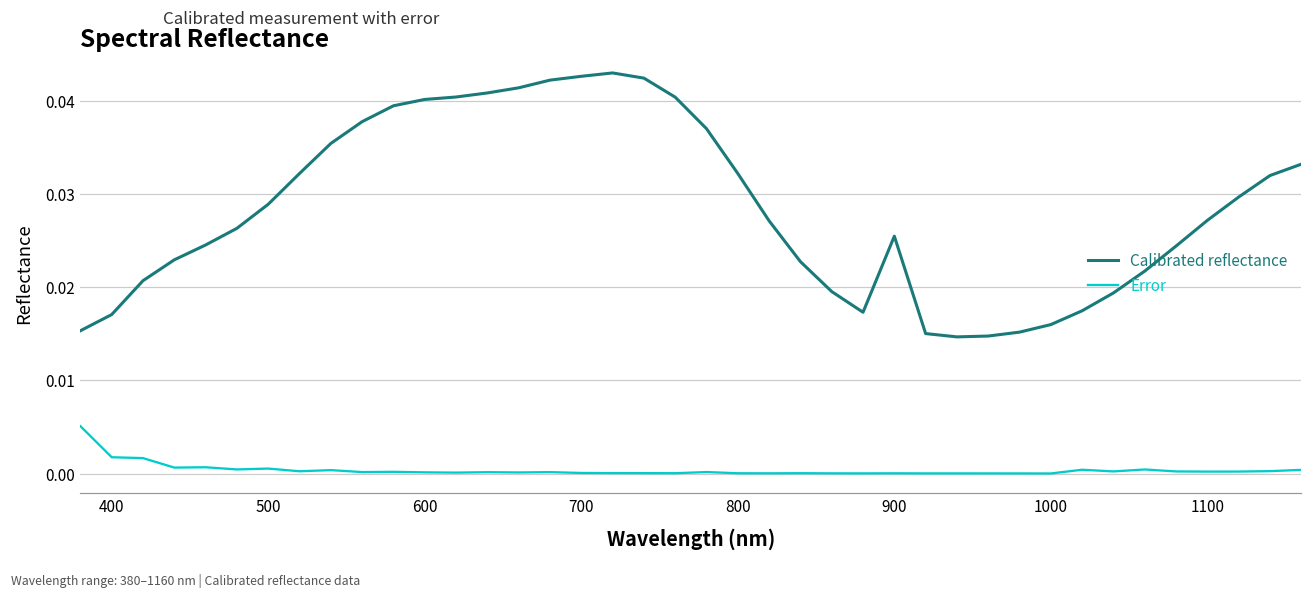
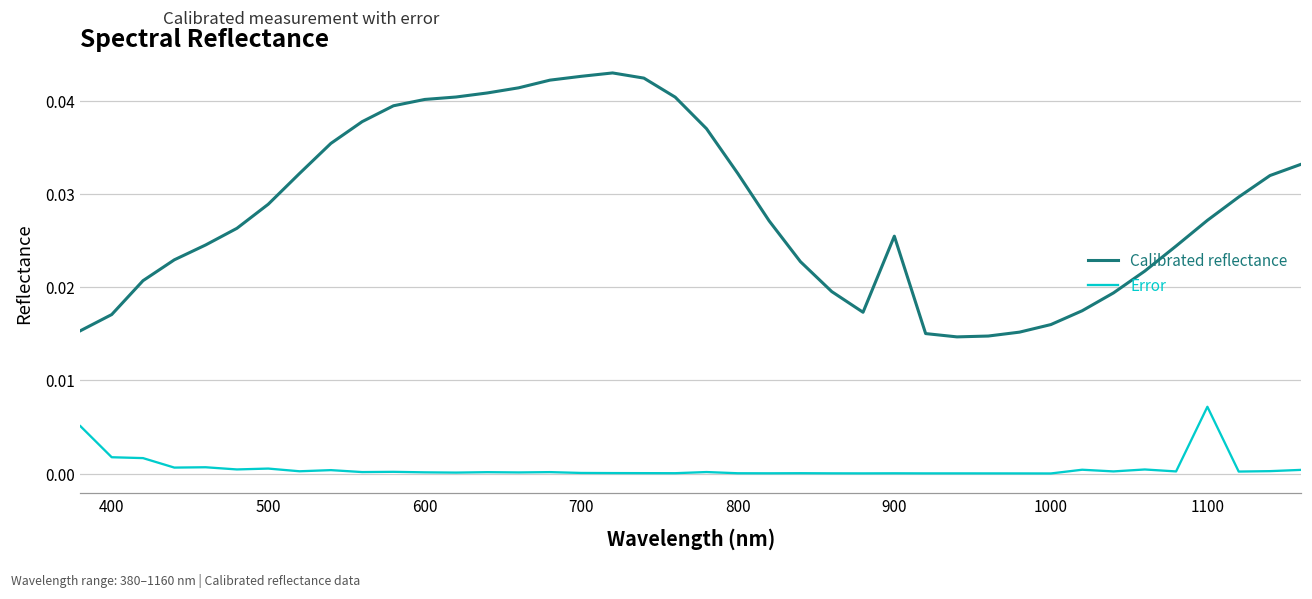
Error, 1100: 0.000 -> 0.007
